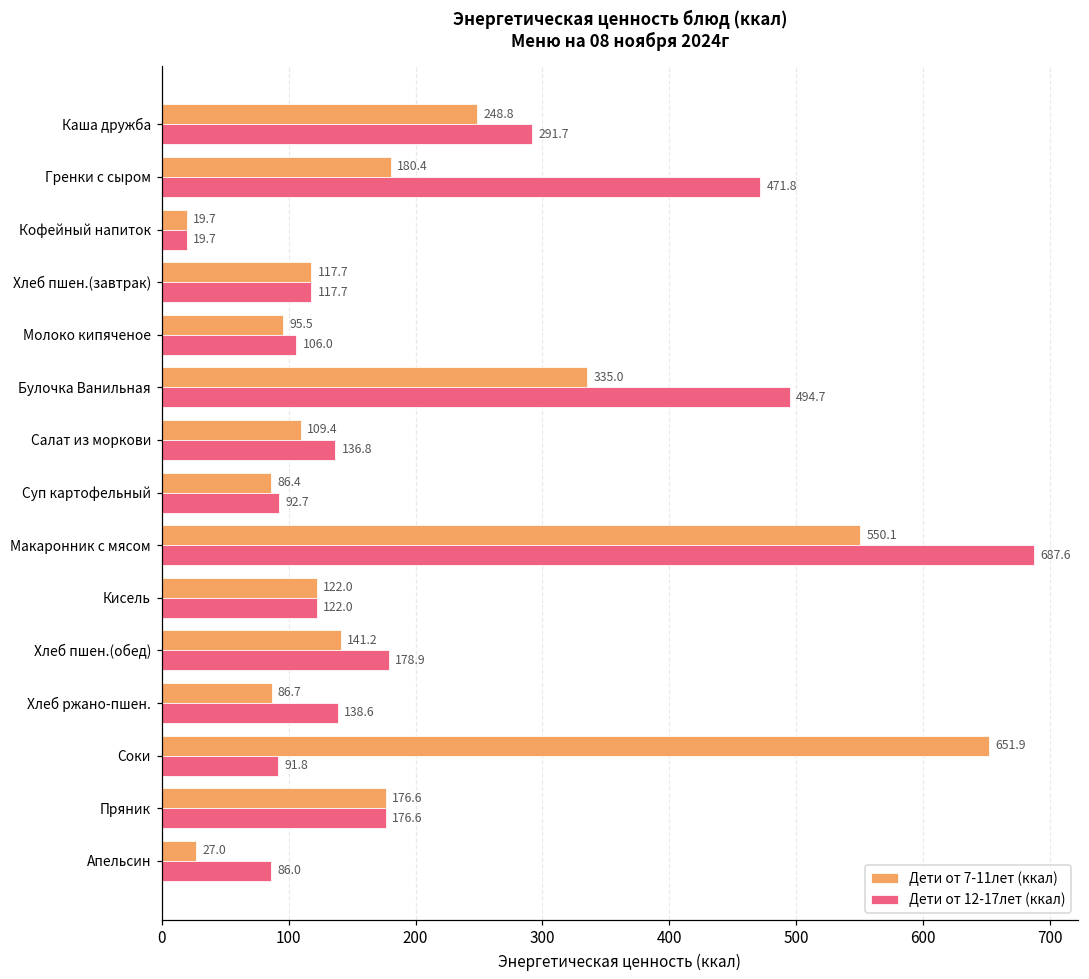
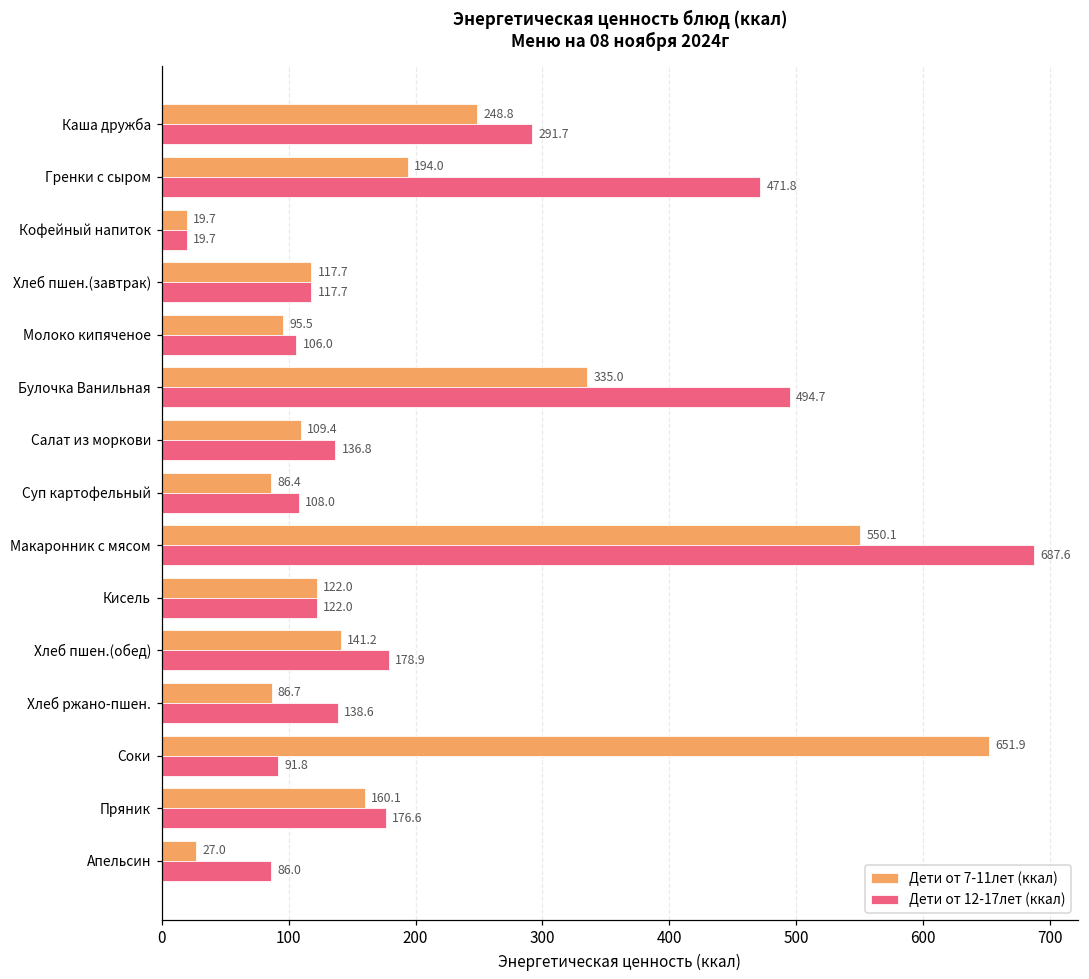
Дети от 7-11лет (ккал), Гренки с сыром: 180.4 -> 194.0
Дети от 12-17лет (ккал), Суп картофельный: 92.7 -> 108.0
Дети от 7-11лет (ккал), Пряник: 176.6 -> 160.1
